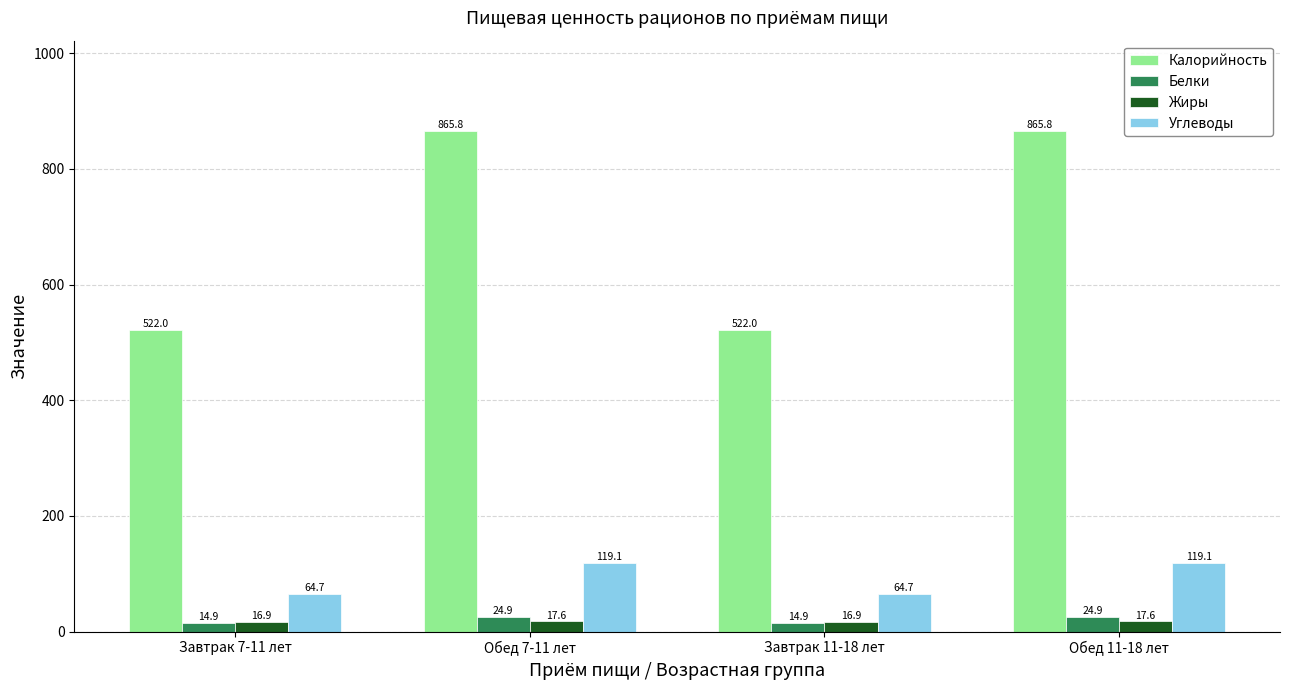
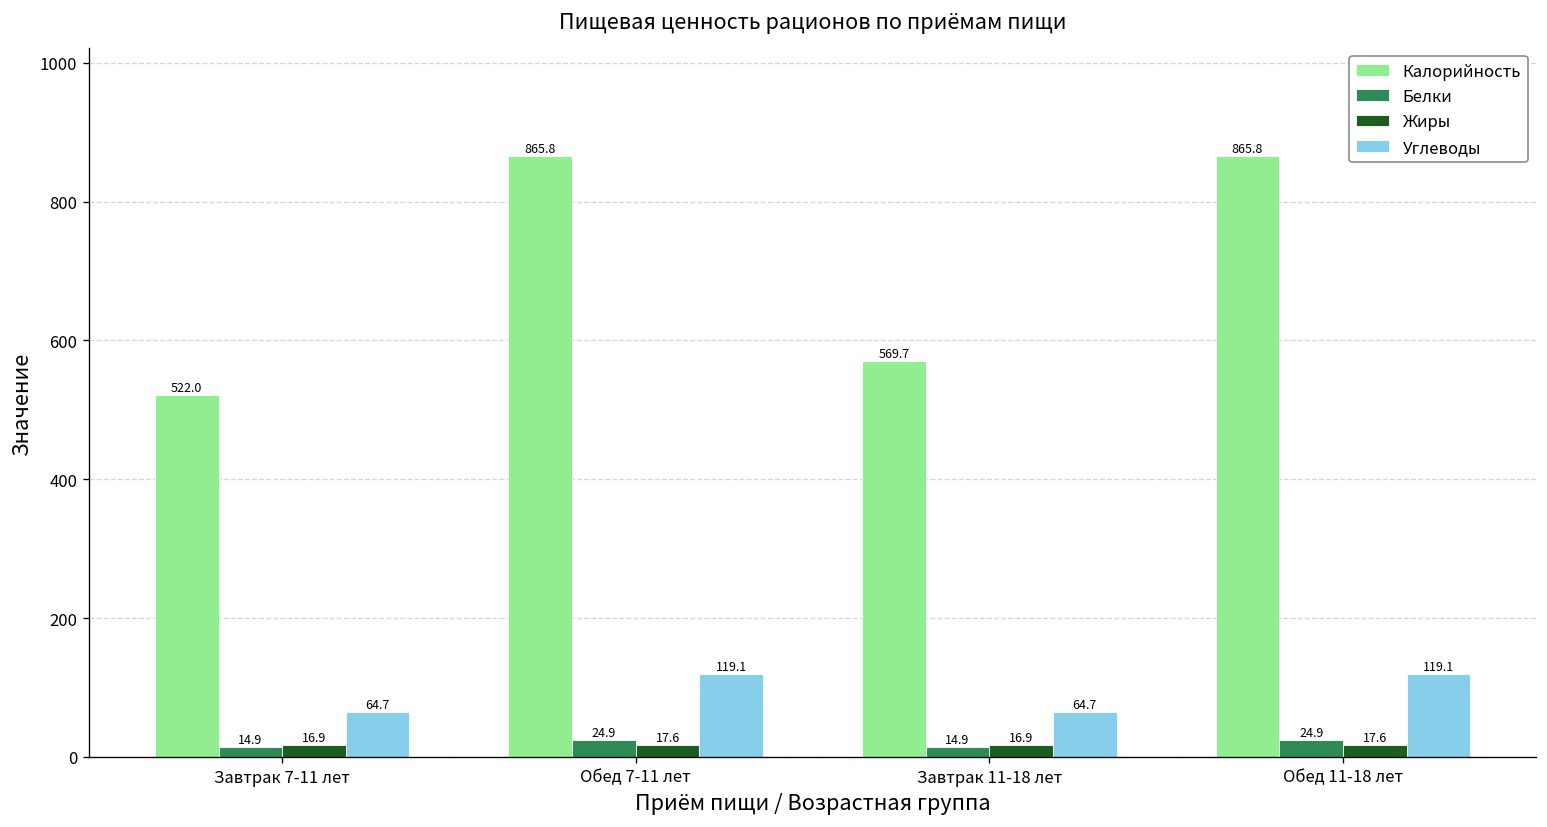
Калорийность, Завтрак 11-18 лет: 522.0 -> 569.7
